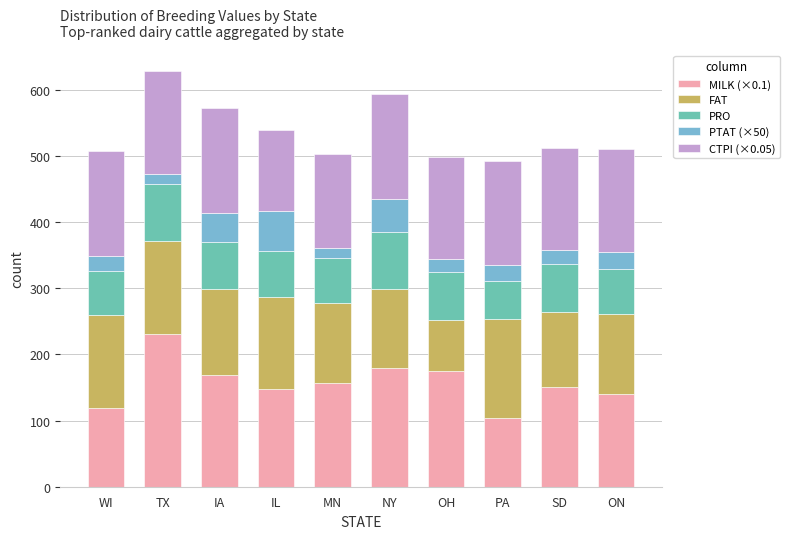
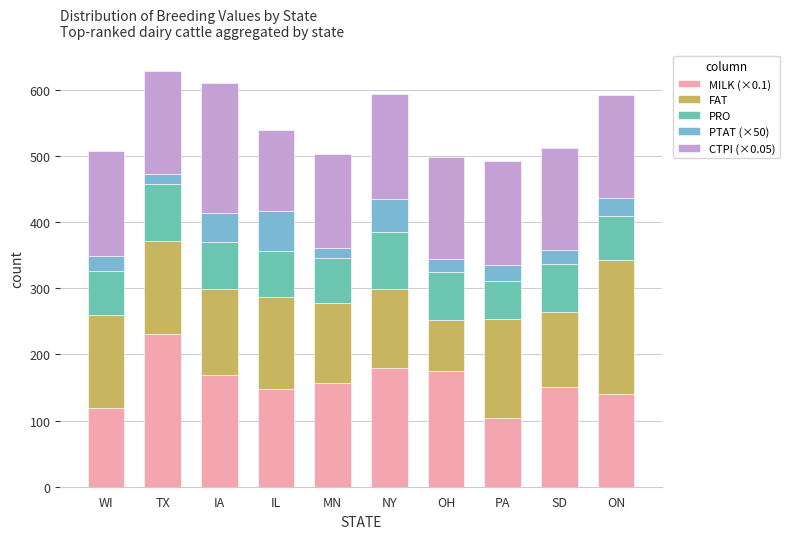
CTPI (×0.05), IA: 160 -> 200
FAT, ON: 120 -> 200
